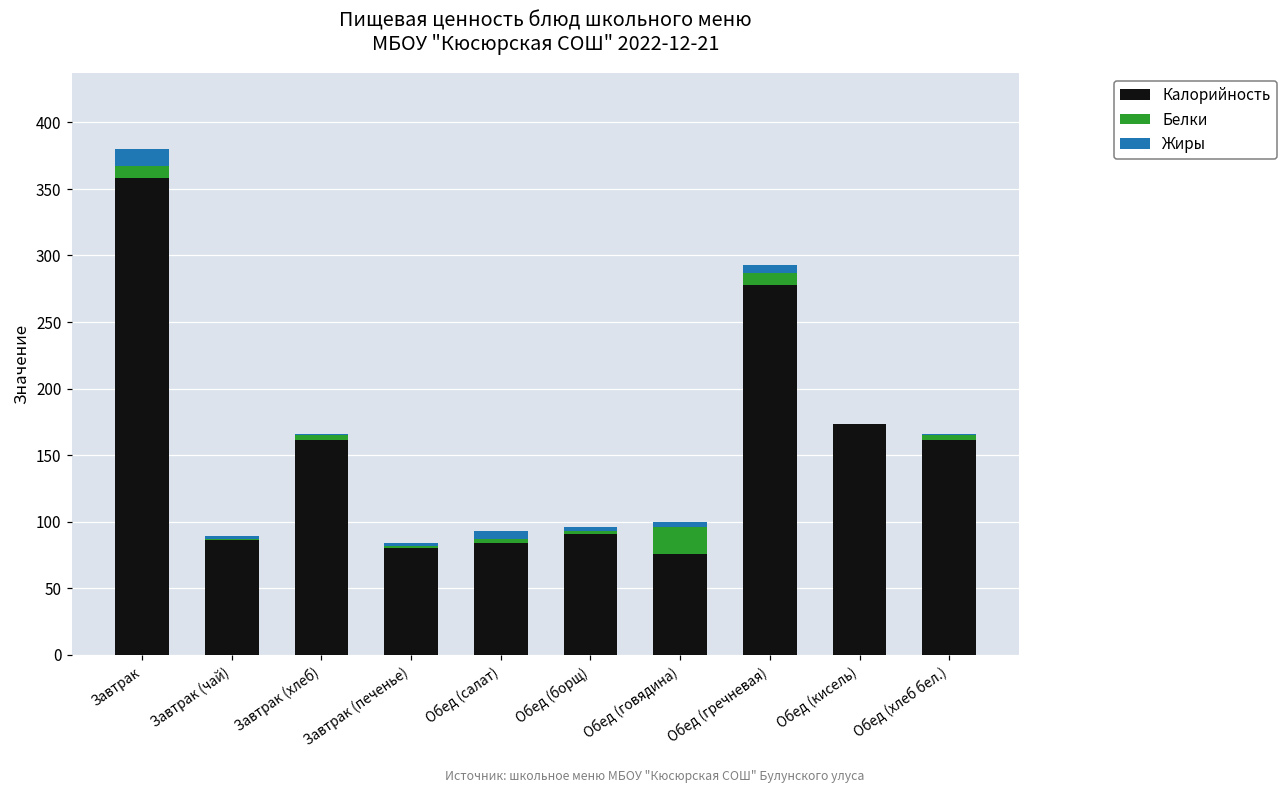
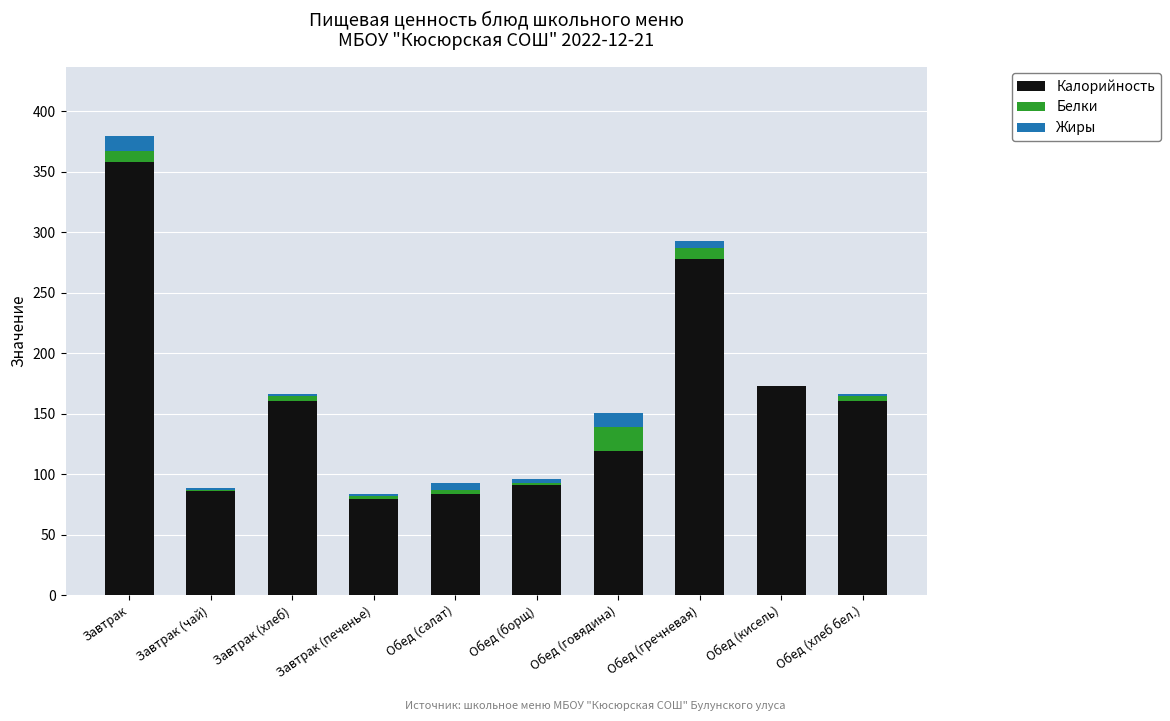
Калорийность, Обед (говядина): 76 -> 119
Жиры, Обед (говядина): 4 -> 12
